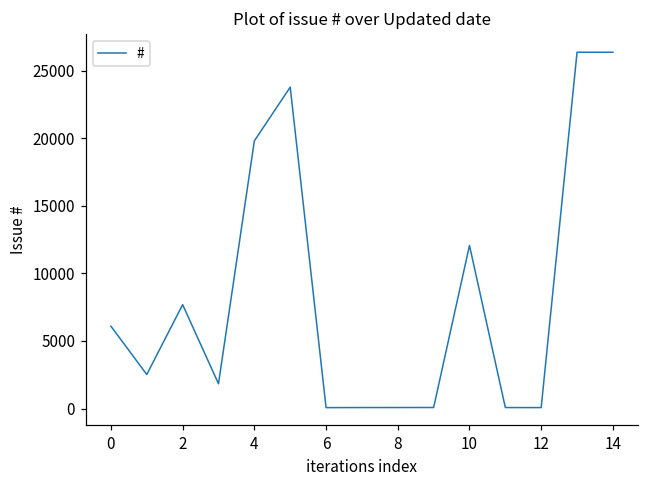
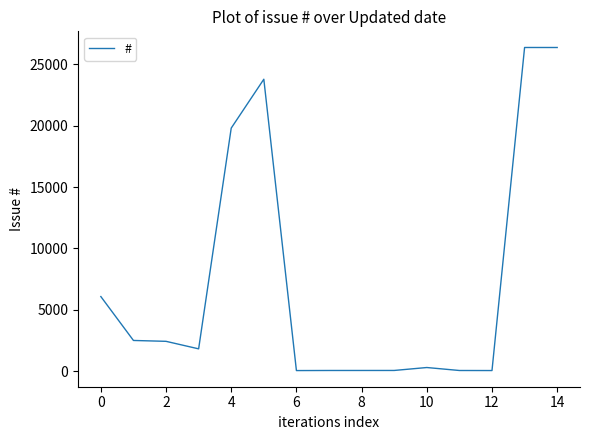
2: 7700 -> 2400
10: 12100 -> 300
